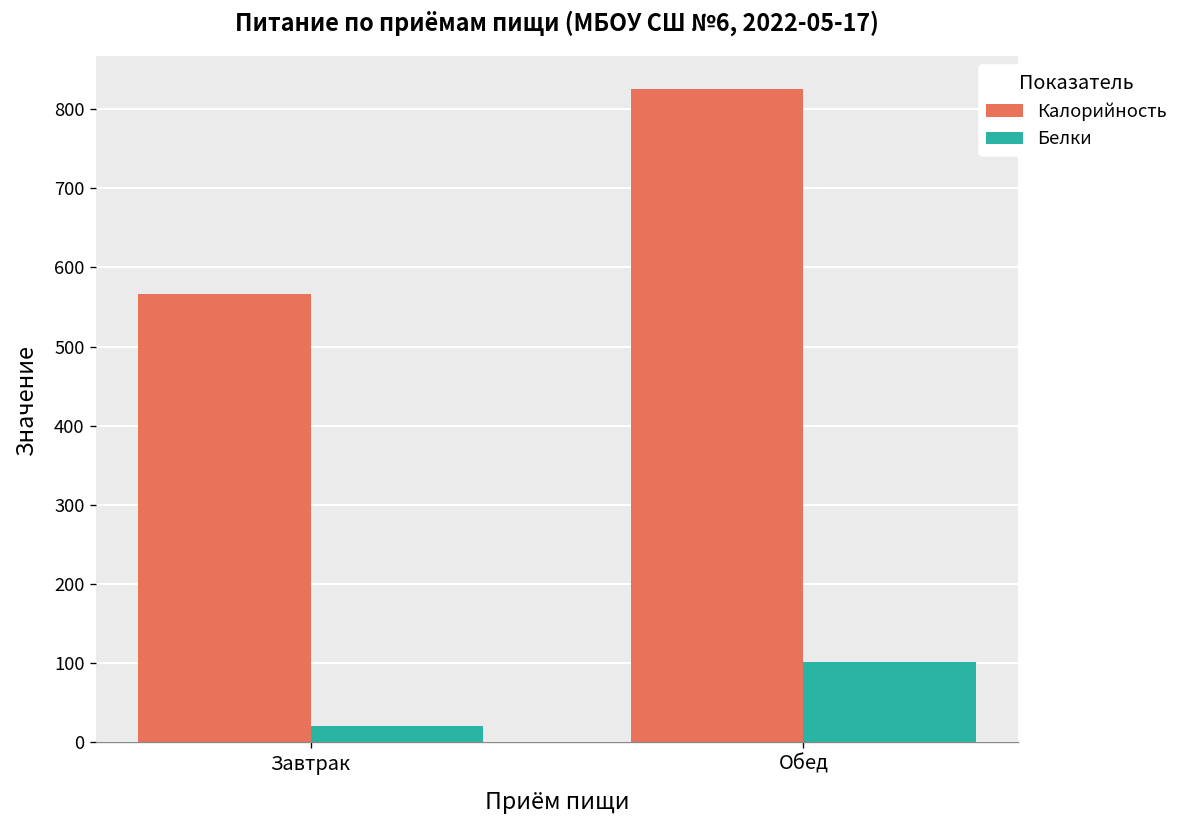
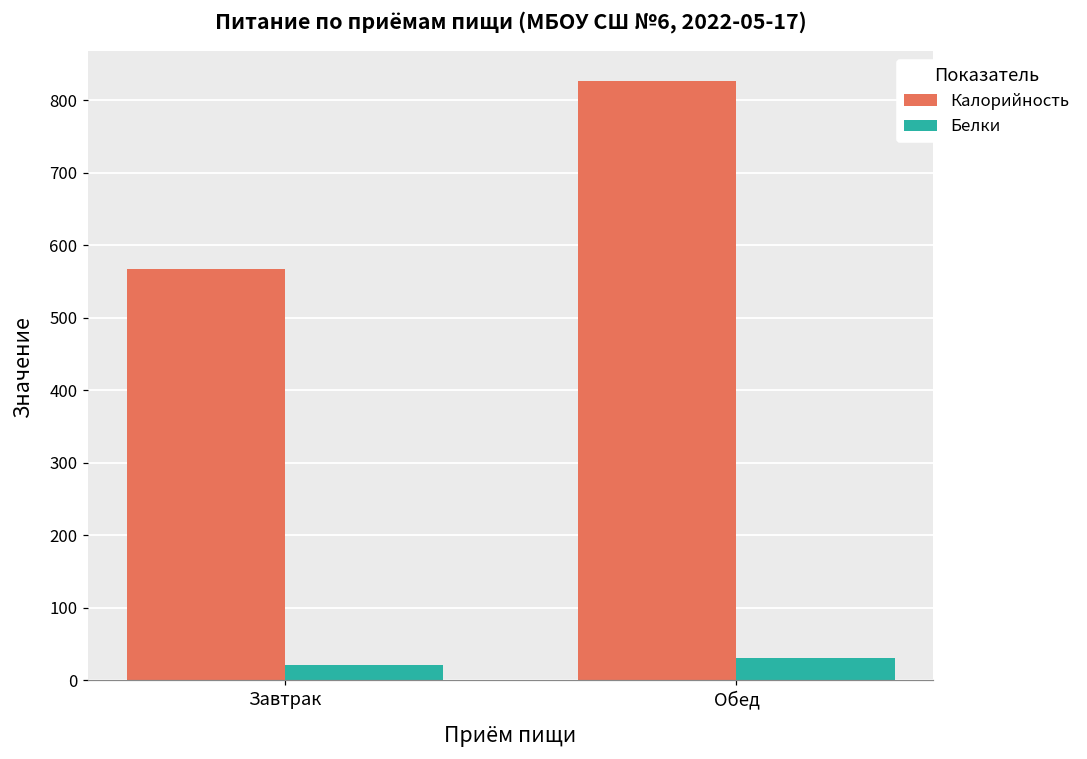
Белки, Обед: 100 -> 30
